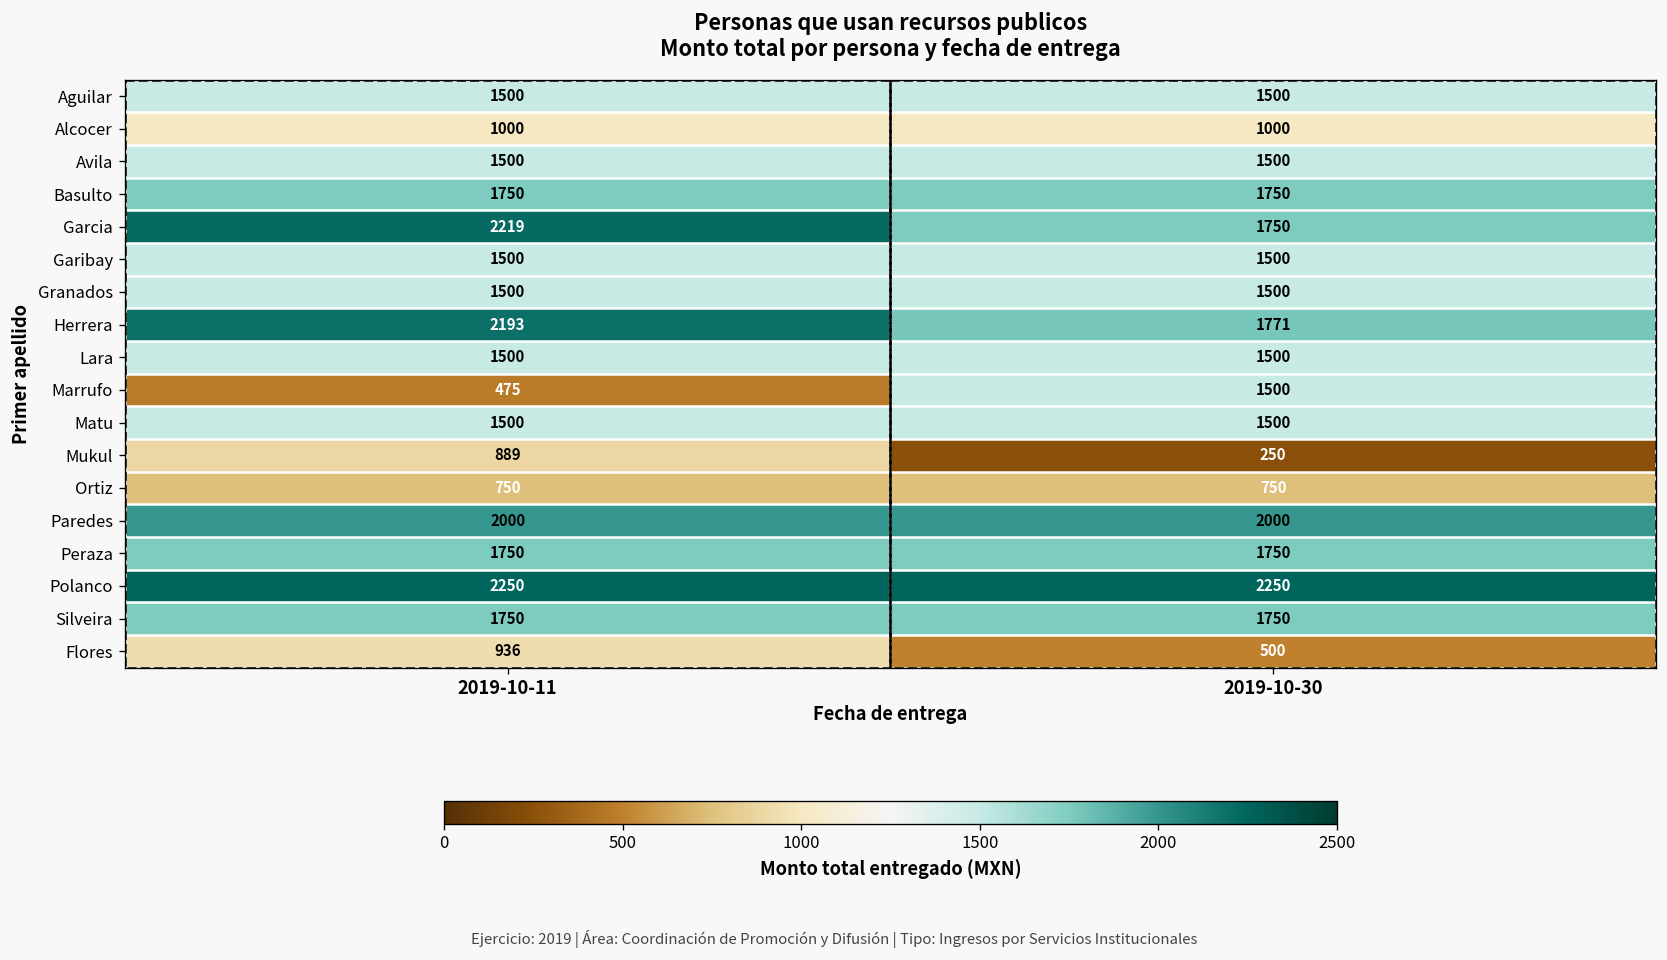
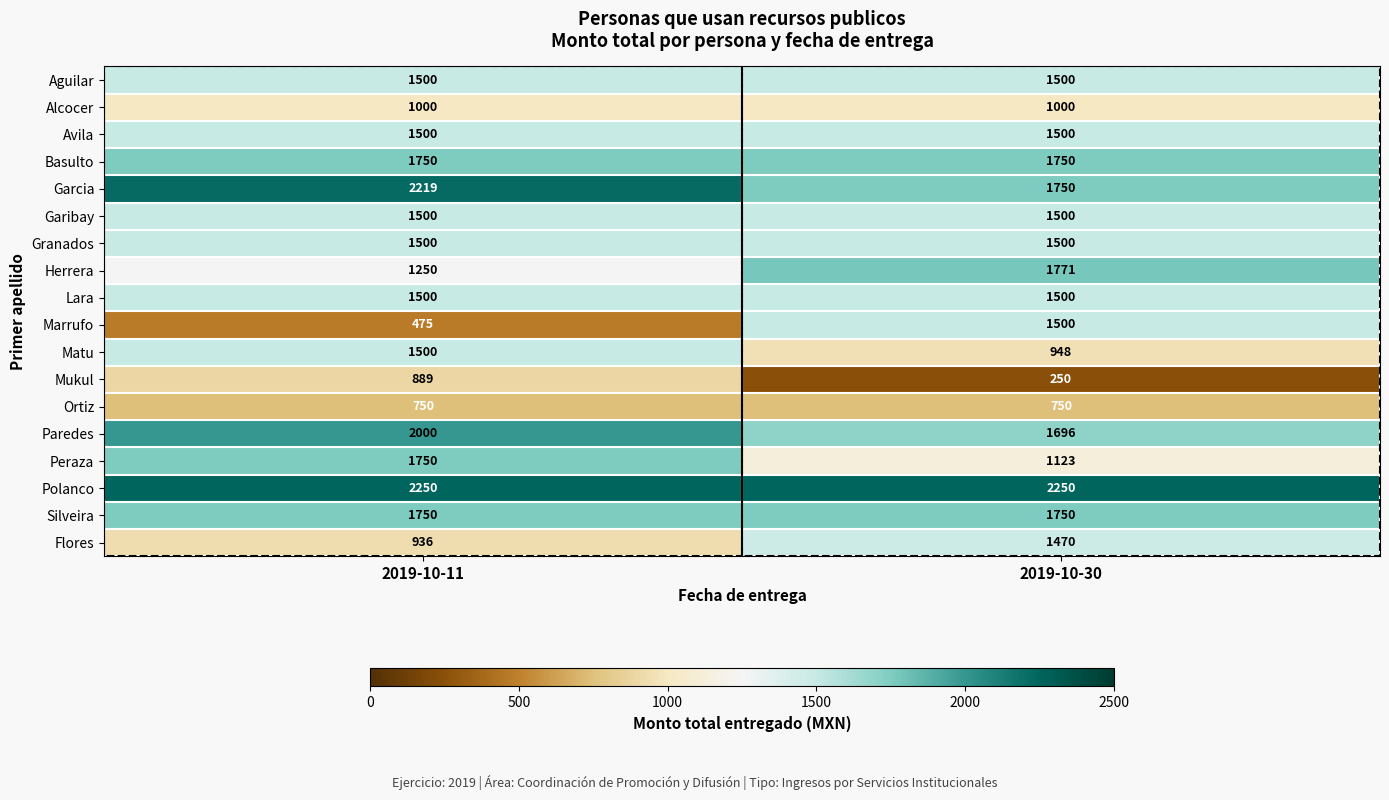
Herrera, 2019-10-11: 2193 -> 1250
Matu, 2019-10-30: 1500 -> 948
Paredes, 2019-10-30: 2000 -> 1696
Peraza, 2019-10-30: 1750 -> 1123
Flores, 2019-10-30: 500 -> 1470
